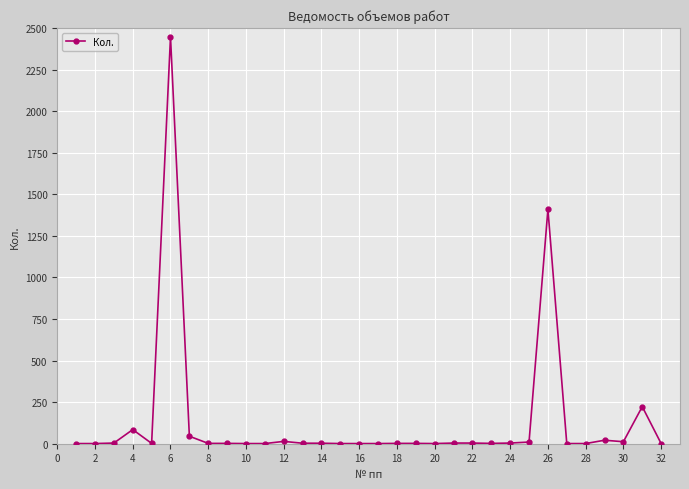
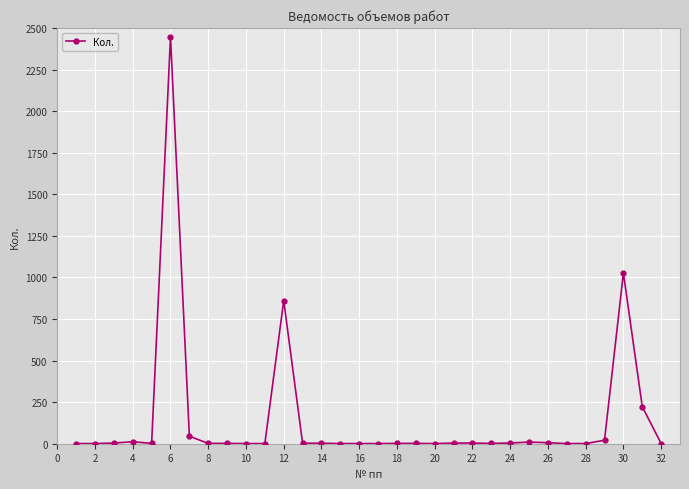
4: 90 -> 10
12: 10 -> 860
26: 1410 -> 10
30: 10 -> 1030
